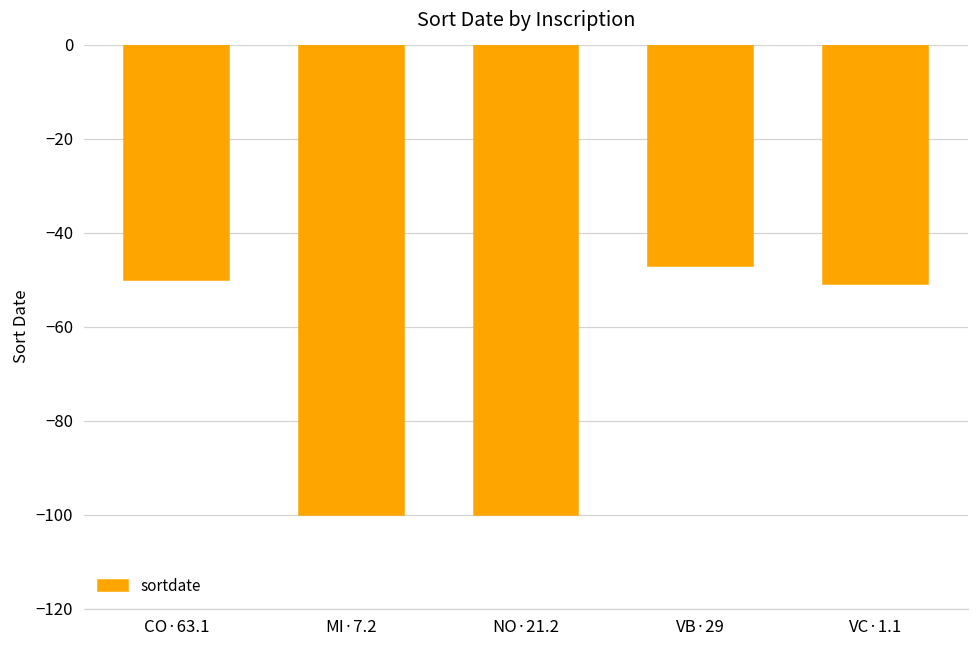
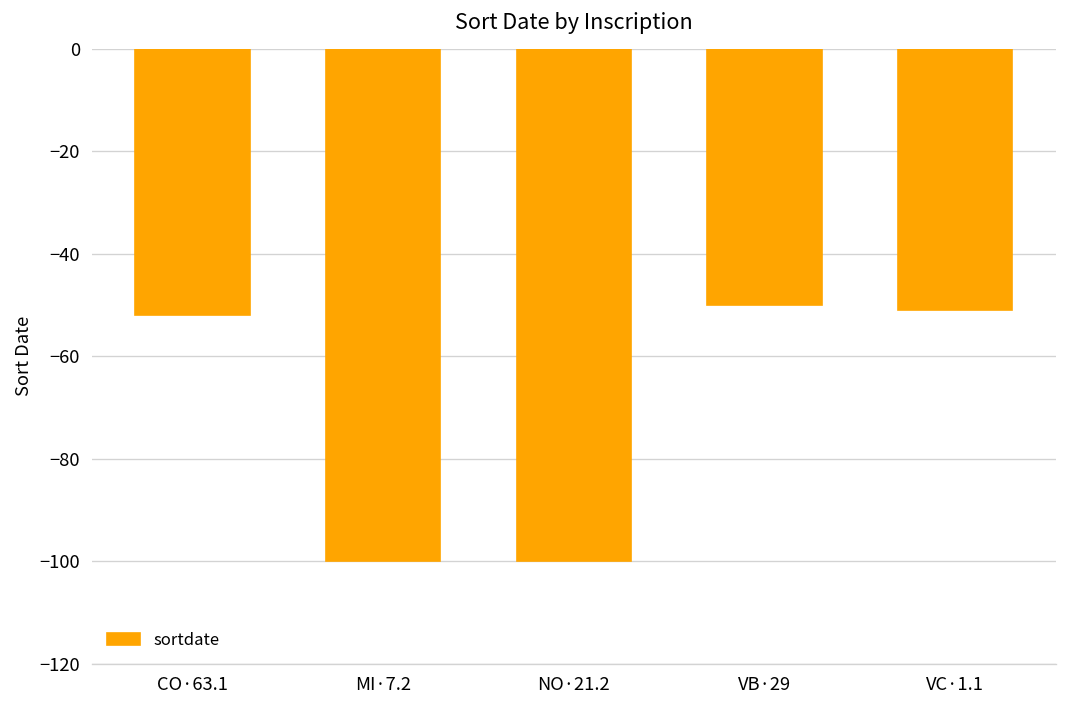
CO·63.1: -50 -> -52
VB·29: -47 -> -50
